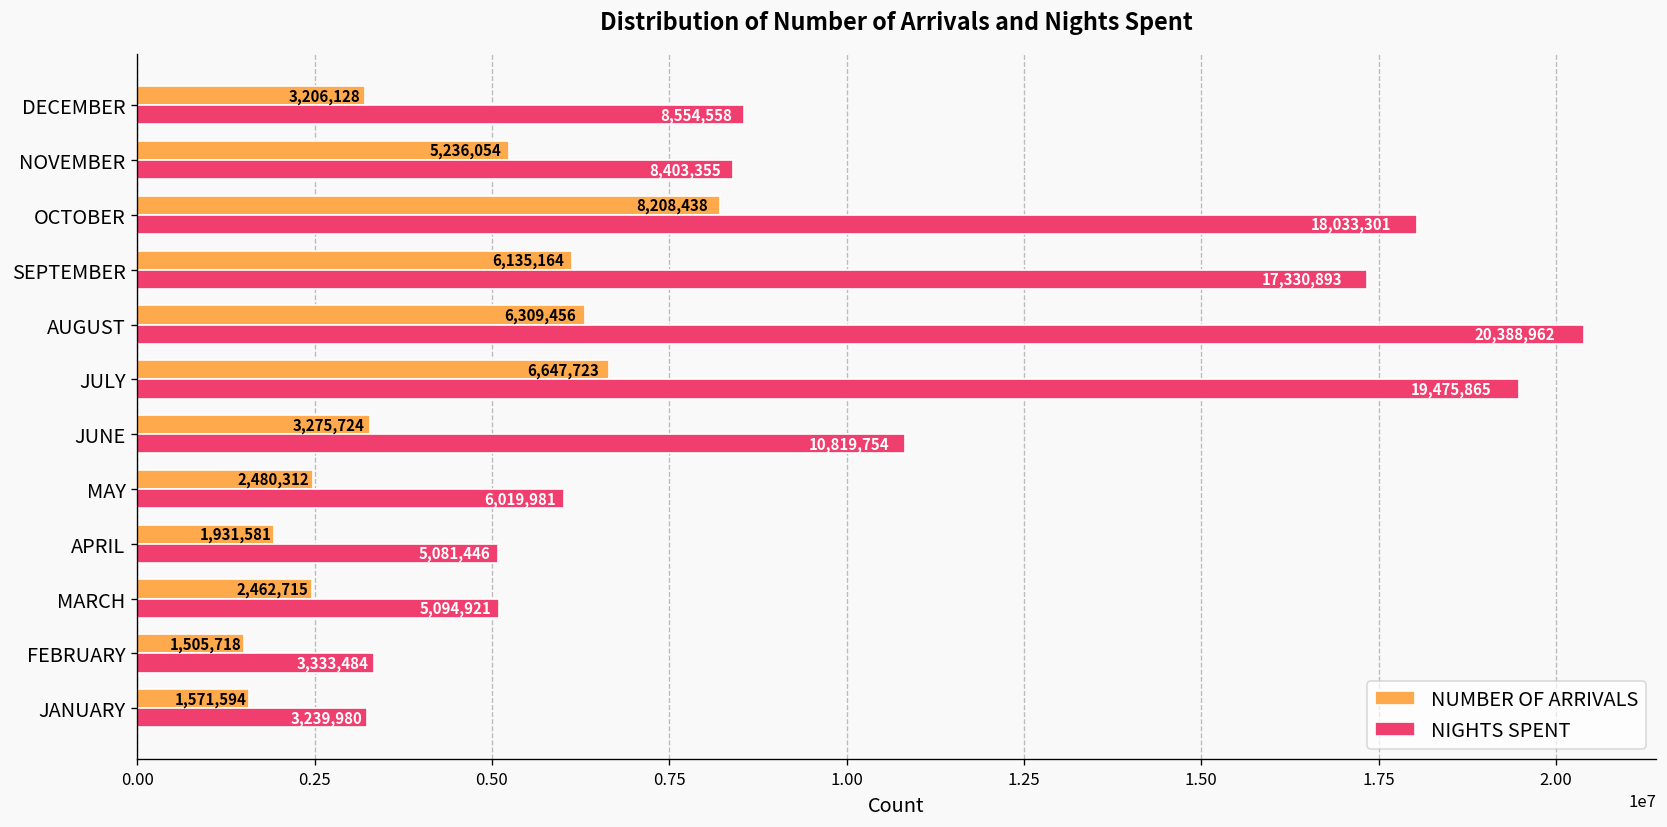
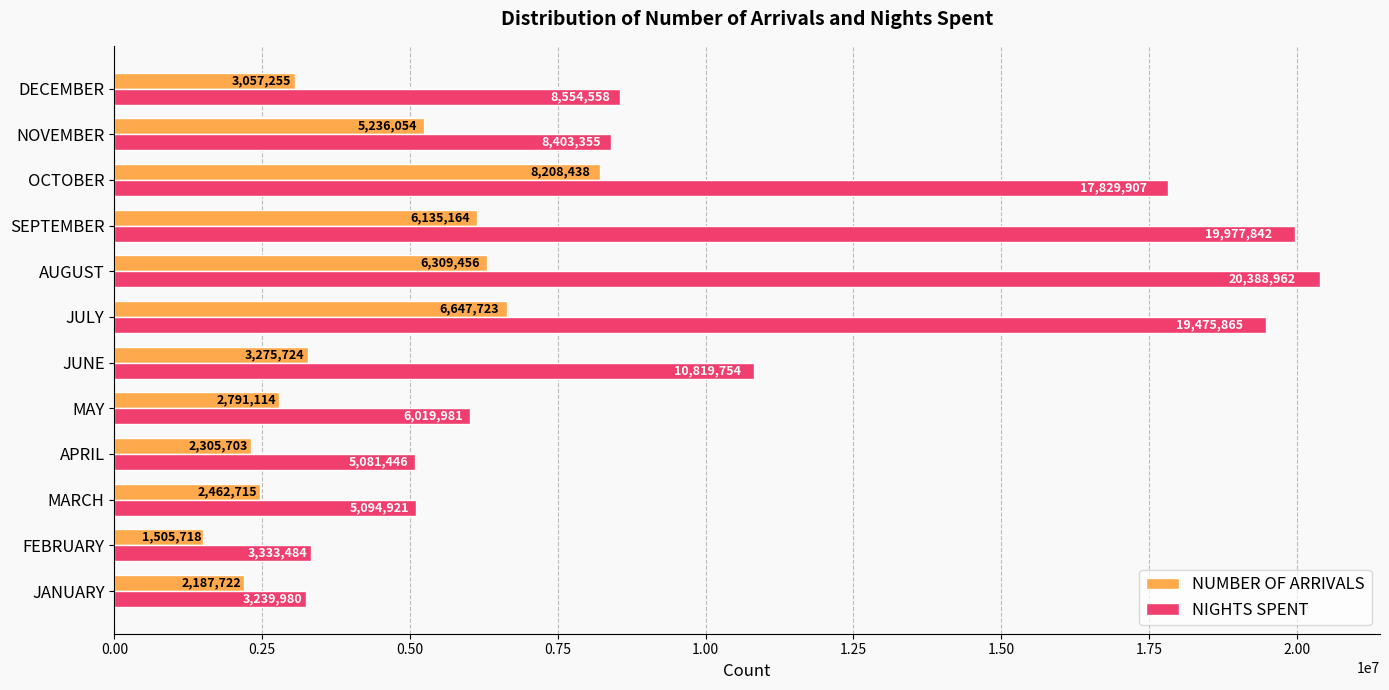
NUMBER OF ARRIVALS, DECEMBER: 3,206,128 -> 3,057,255
NIGHTS SPENT, OCTOBER: 18,033,301 -> 17,829,907
NIGHTS SPENT, SEPTEMBER: 17,330,893 -> 19,977,842
NUMBER OF ARRIVALS, MAY: 2,480,312 -> 2,791,114
NUMBER OF ARRIVALS, APRIL: 1,931,581 -> 2,305,703
NUMBER OF ARRIVALS, JANUARY: 1,571,594 -> 2,187,722
